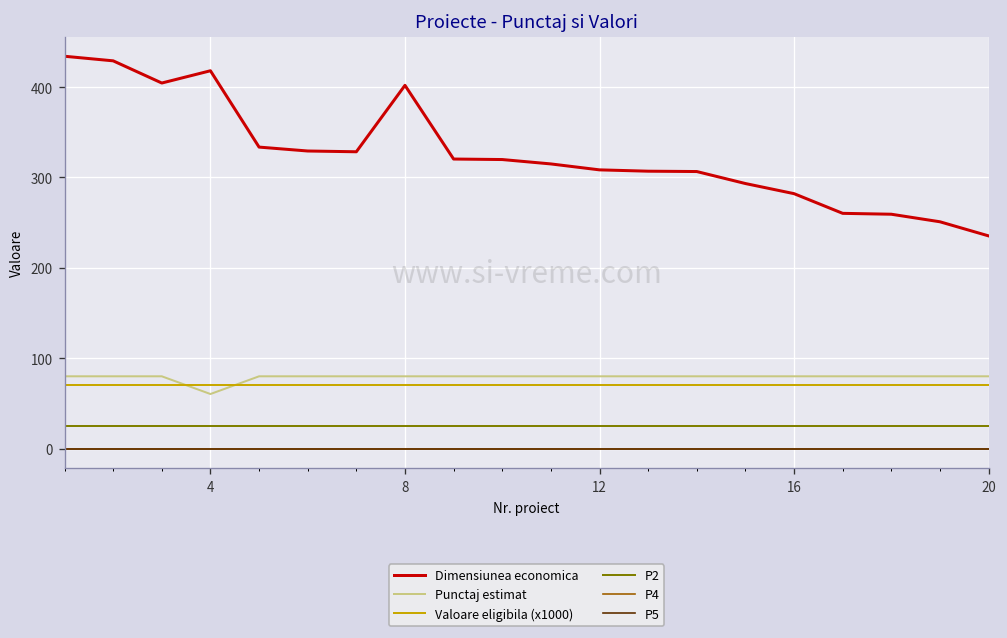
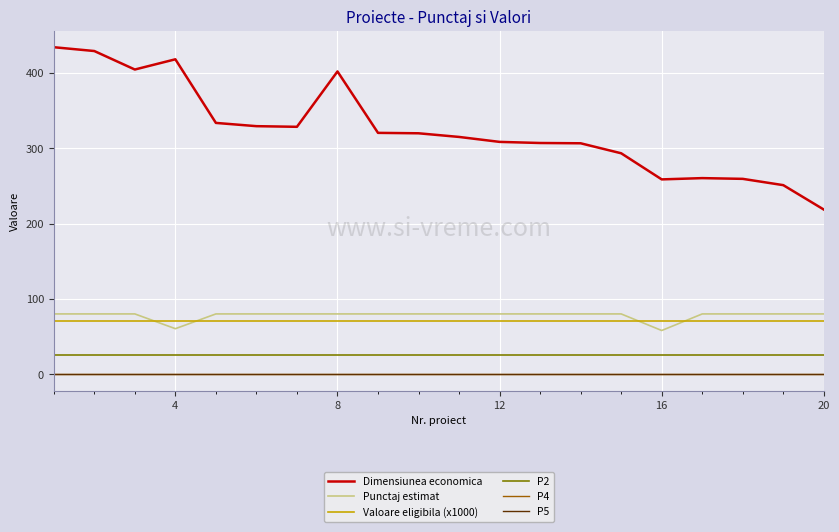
Dimensiunea economica, 16: 280 -> 260
Punctaj estimat, 16: 80 -> 60
Dimensiunea economica, 20: 240 -> 220
